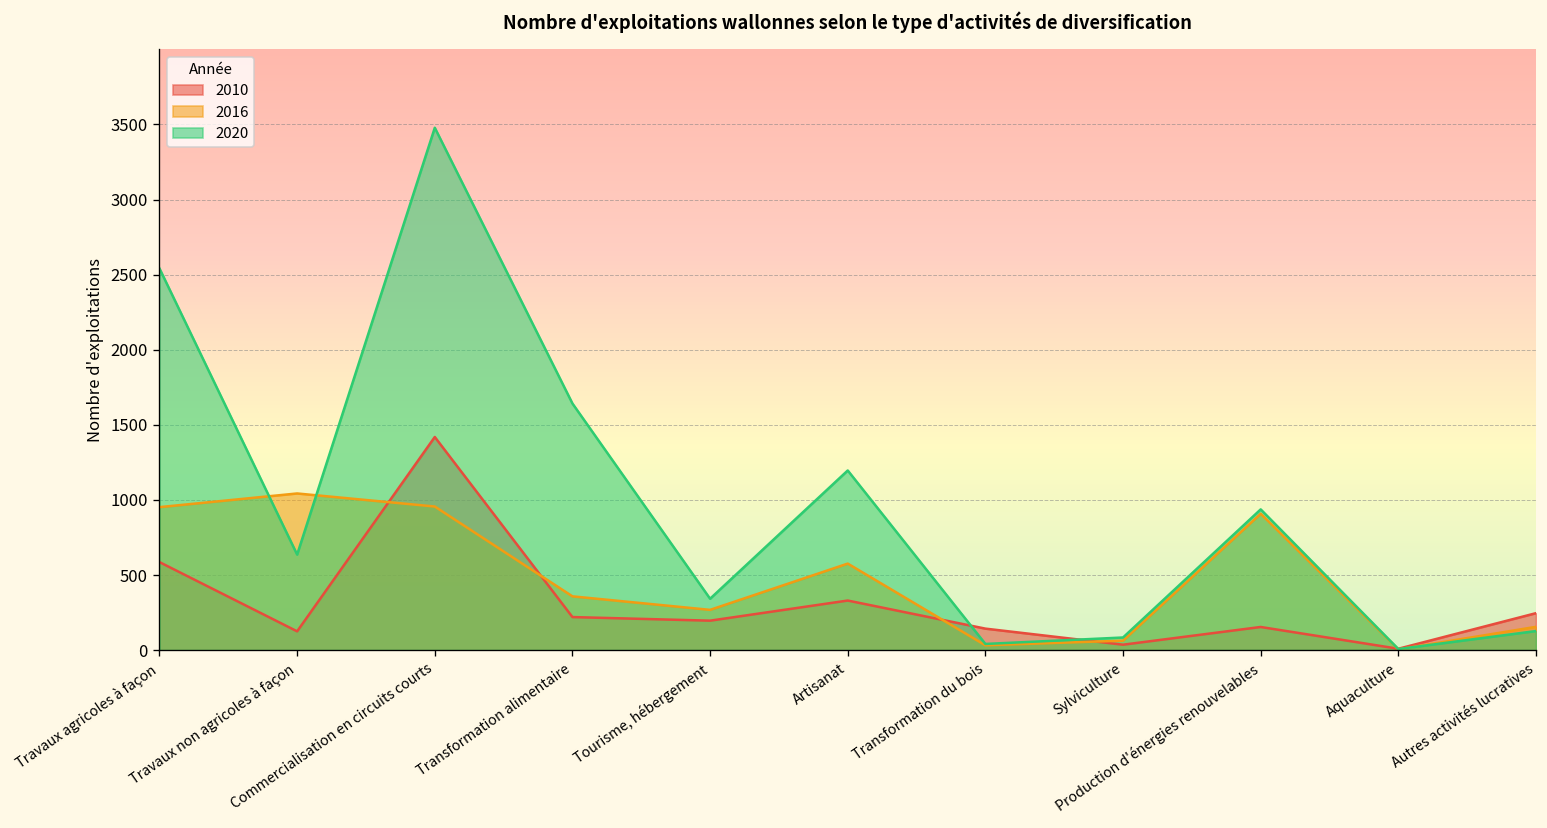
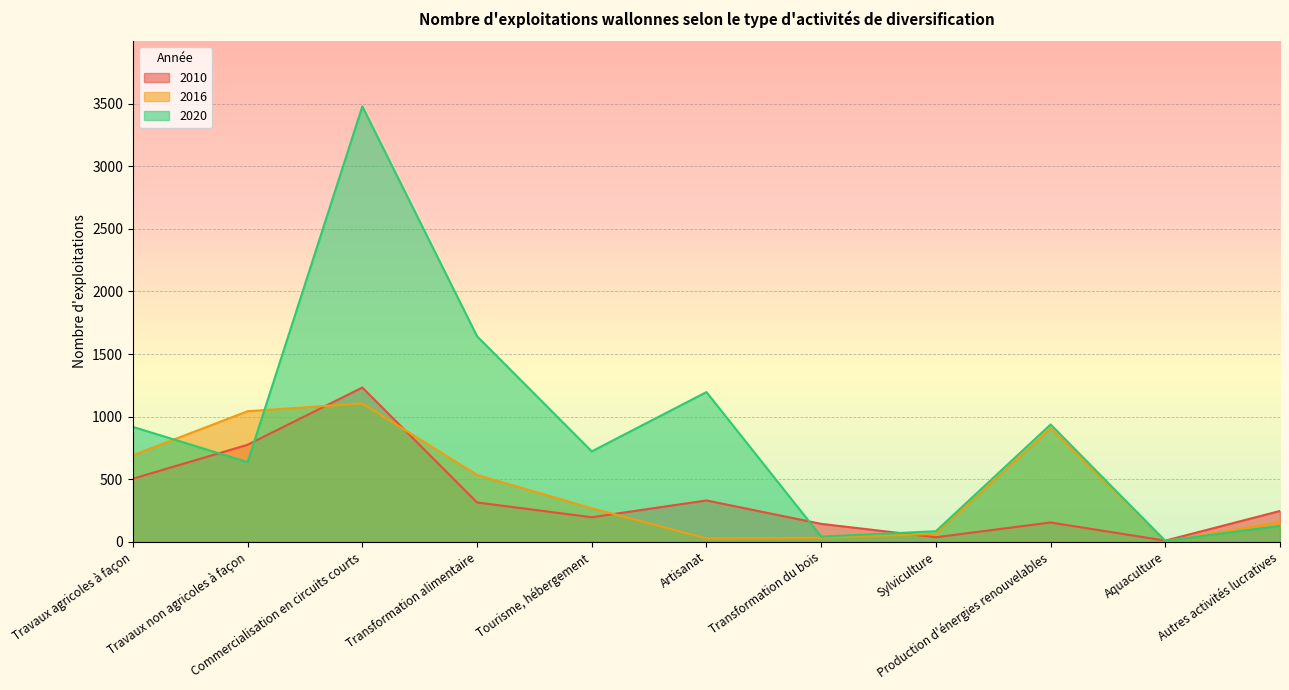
2010, Travaux agricoles à façon: 590 -> 500
2016, Travaux agricoles à façon: 950 -> 690
2020, Travaux agricoles à façon: 2540 -> 920
2010, Travaux non agricoles à façon: 130 -> 780
2010, Commercialisation en circuits courts: 1420 -> 1230
2016, Commercialisation en circuits courts: 960 -> 1110
2010, Transformation alimentaire: 220 -> 310
2016, Transformation alimentaire: 360 -> 530
2020, Tourisme, hébergement: 340 -> 720
2016, Artisanat: 580 -> 30
